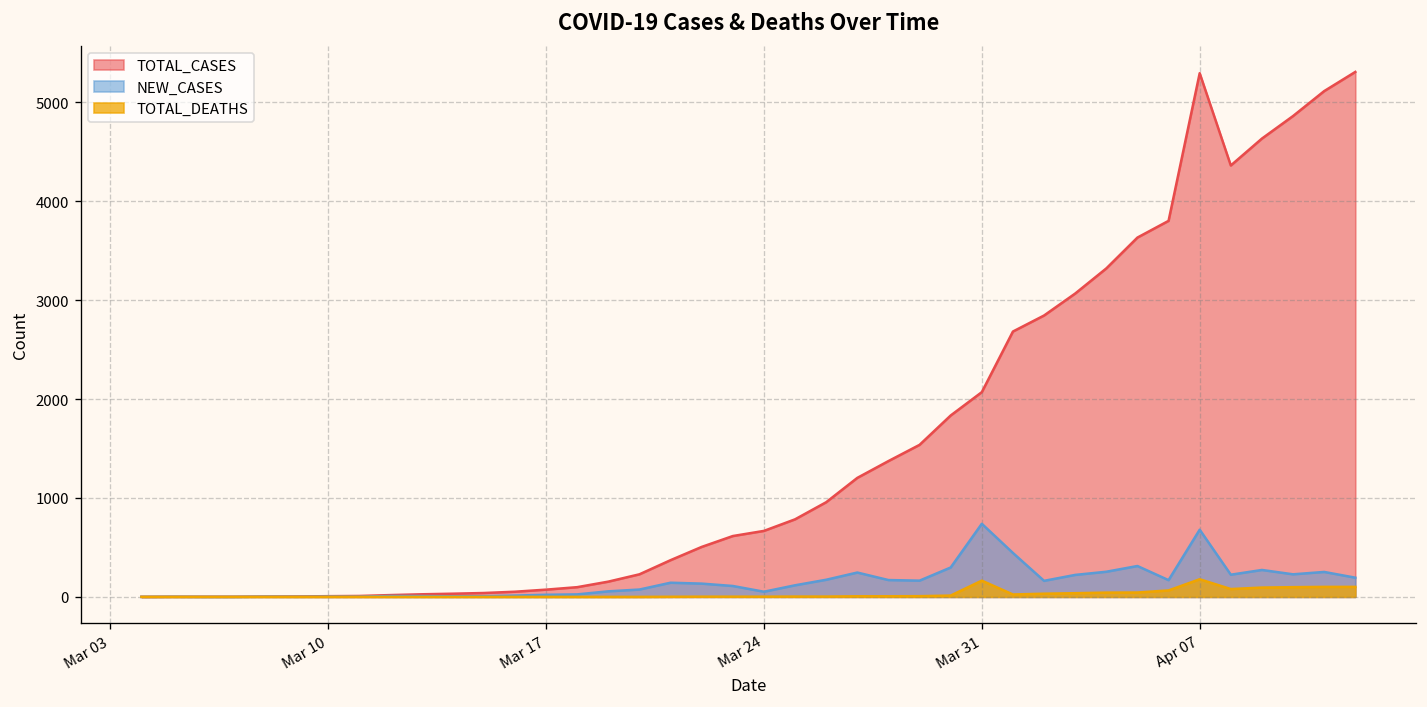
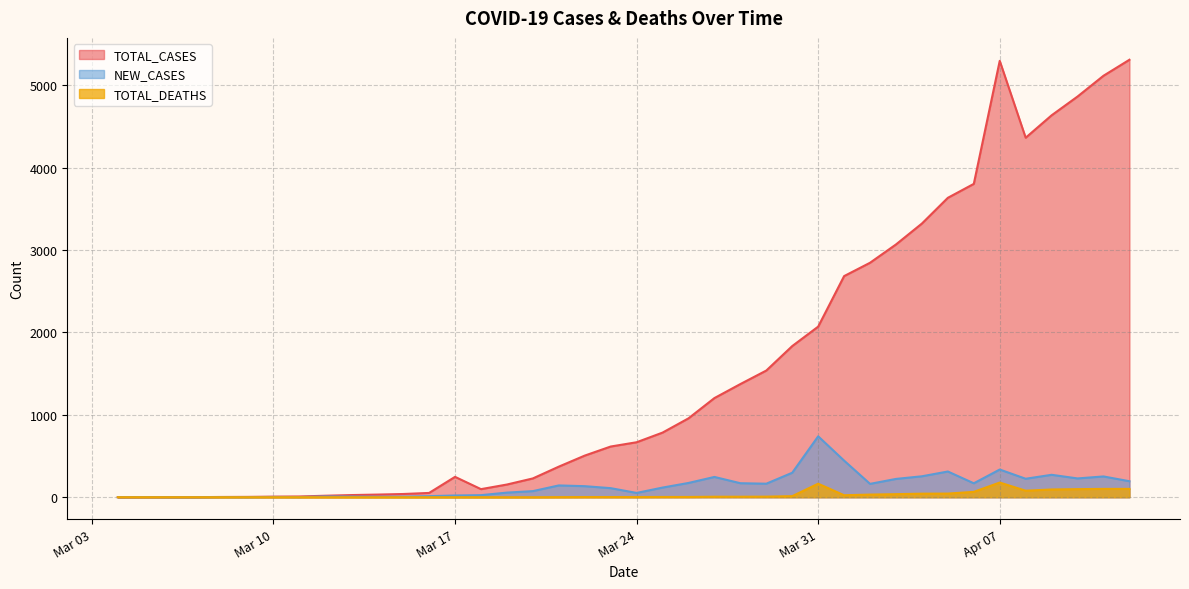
TOTAL_CASES, Mar 17: 100 -> 200
NEW_CASES, Apr 07: 700 -> 300
